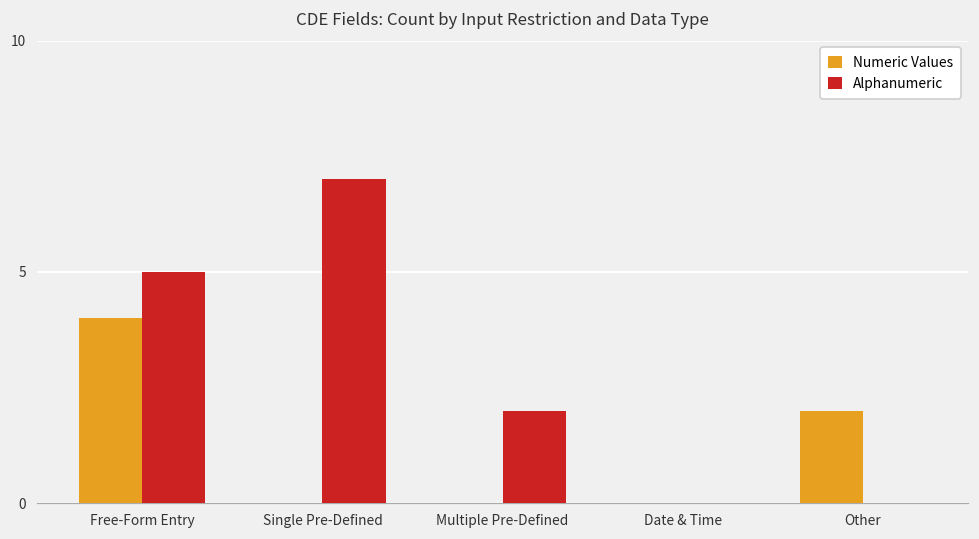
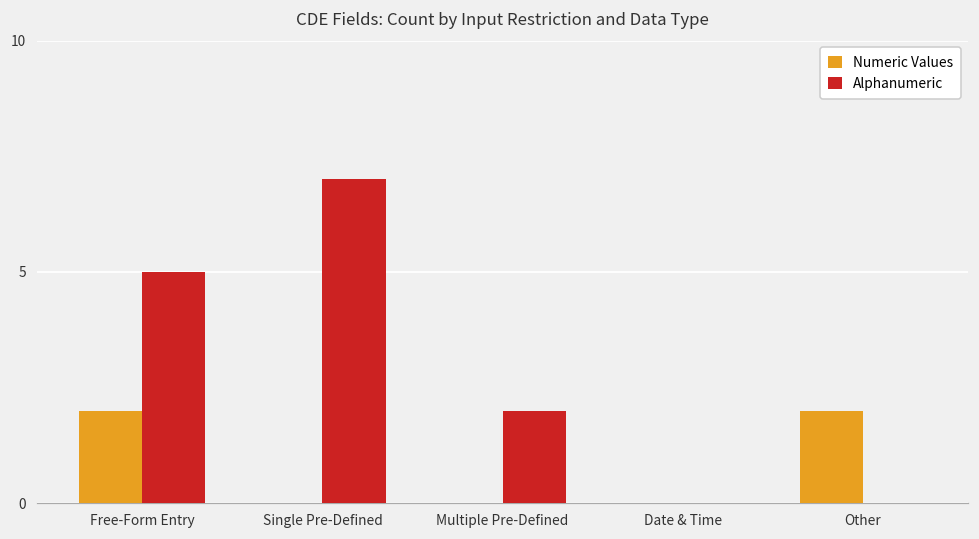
Numeric Values, Free-Form Entry: 4 -> 2
